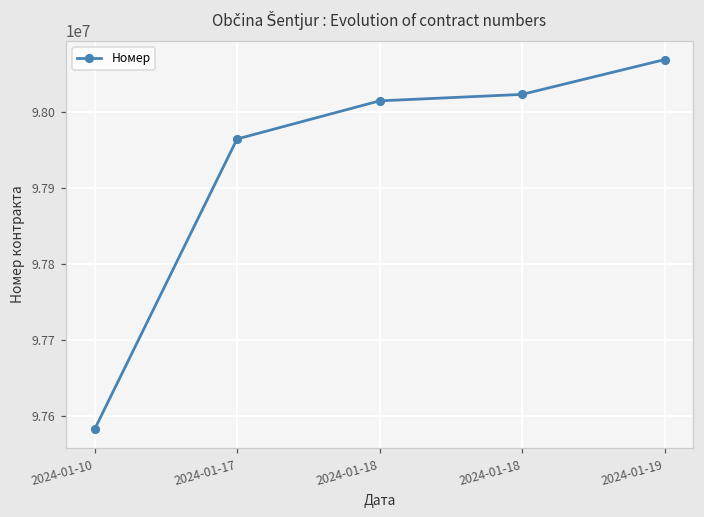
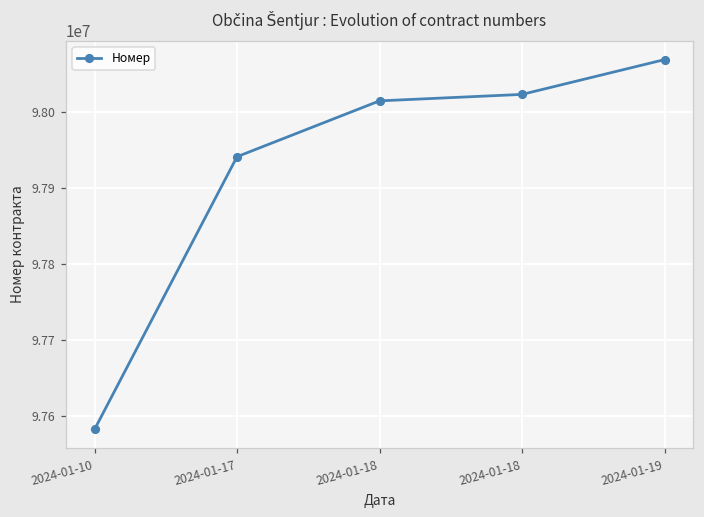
2024-01-17: 97960000 -> 97940000
